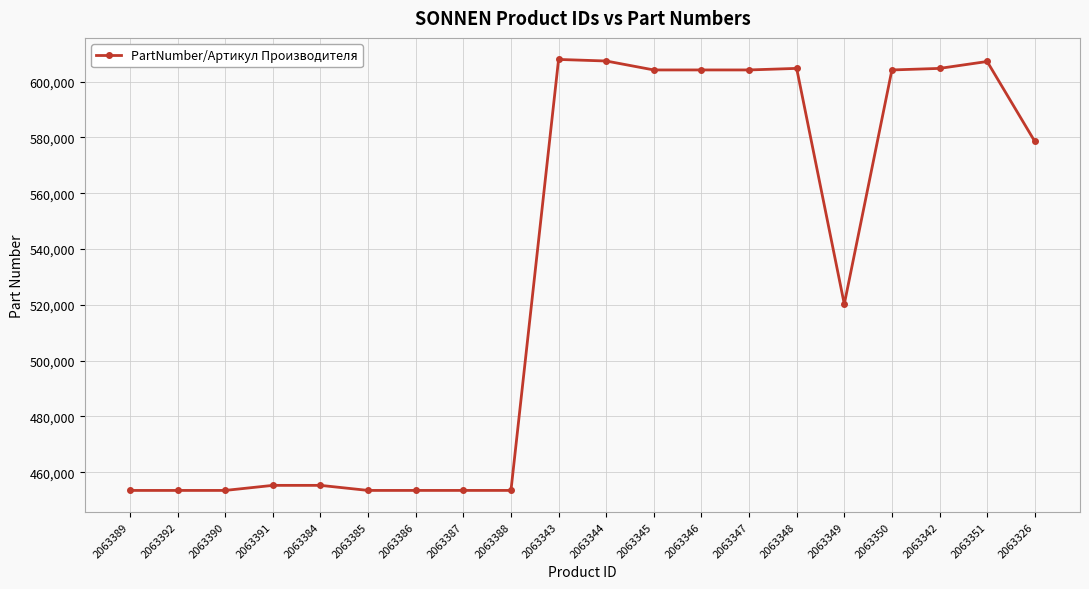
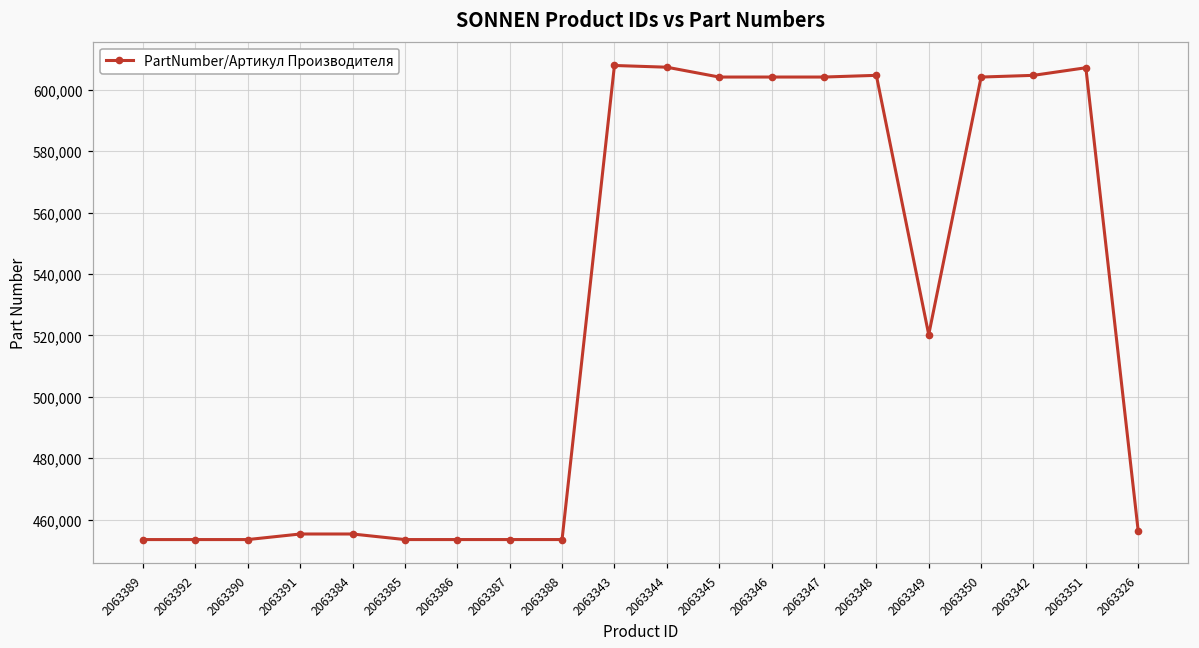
2063326: 579,000 -> 456,000
